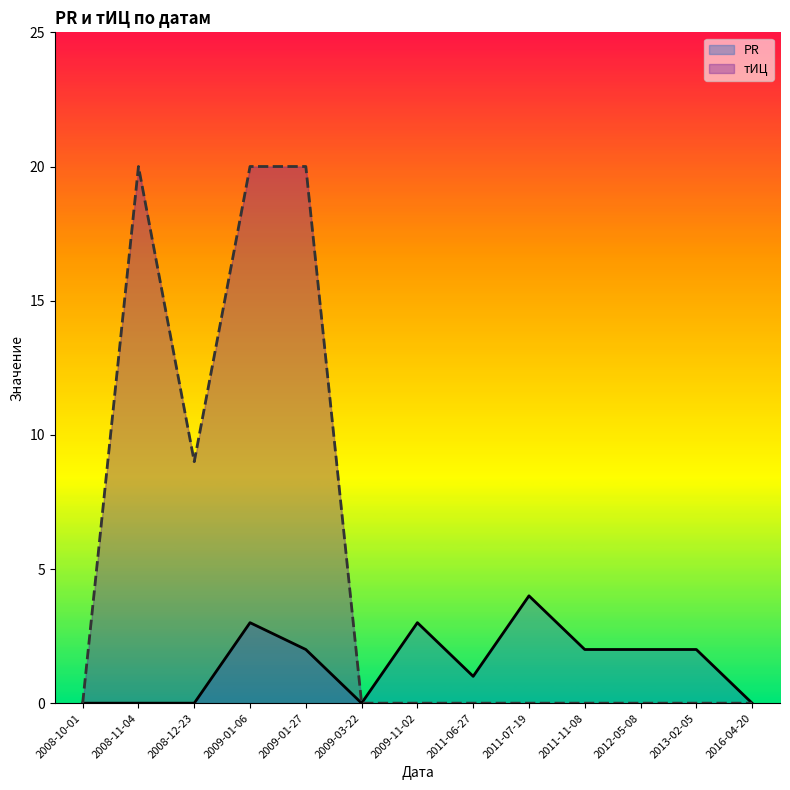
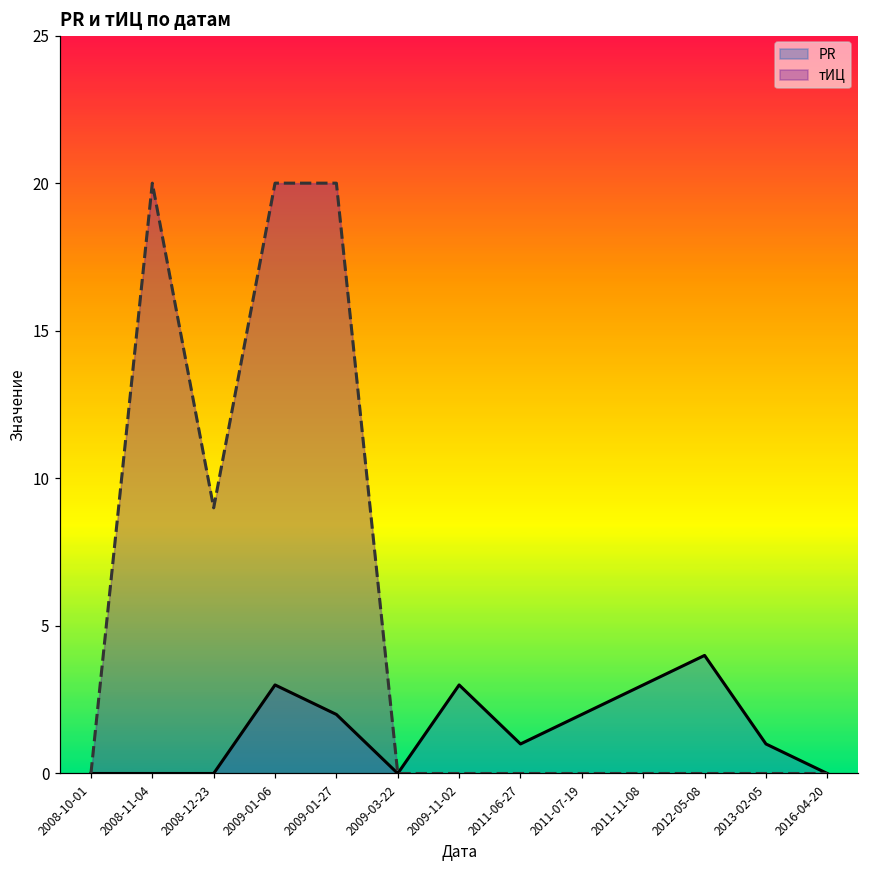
PR, 2011-07-19: 4 -> 2
PR, 2011-11-08: 2 -> 3
PR, 2012-05-08: 2 -> 4
PR, 2013-02-05: 2 -> 1
